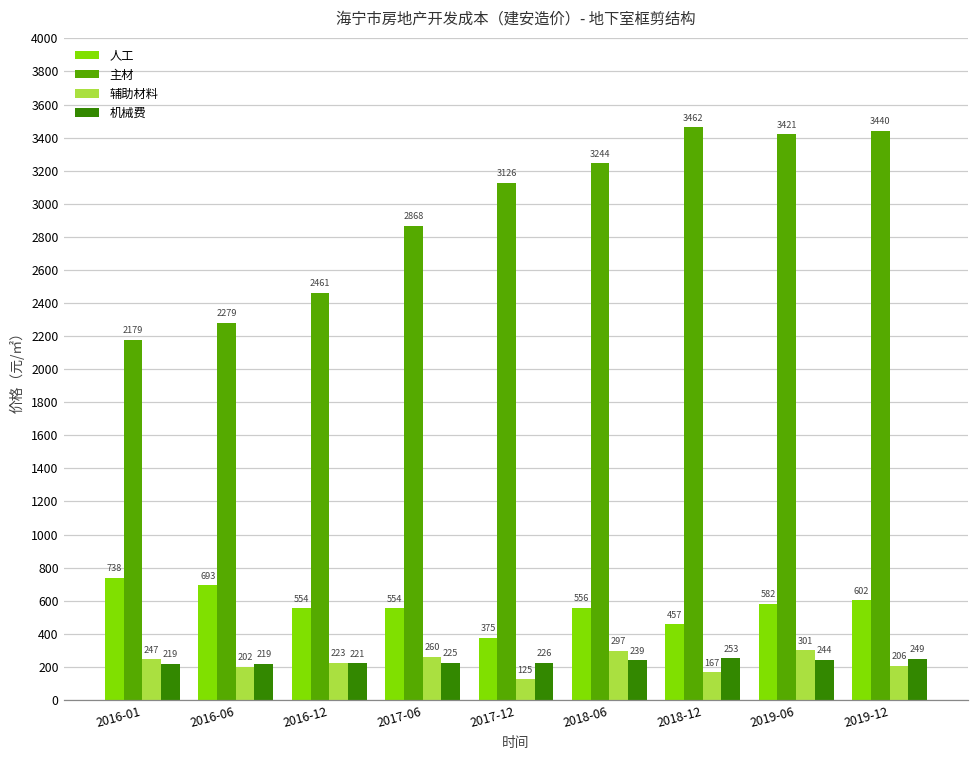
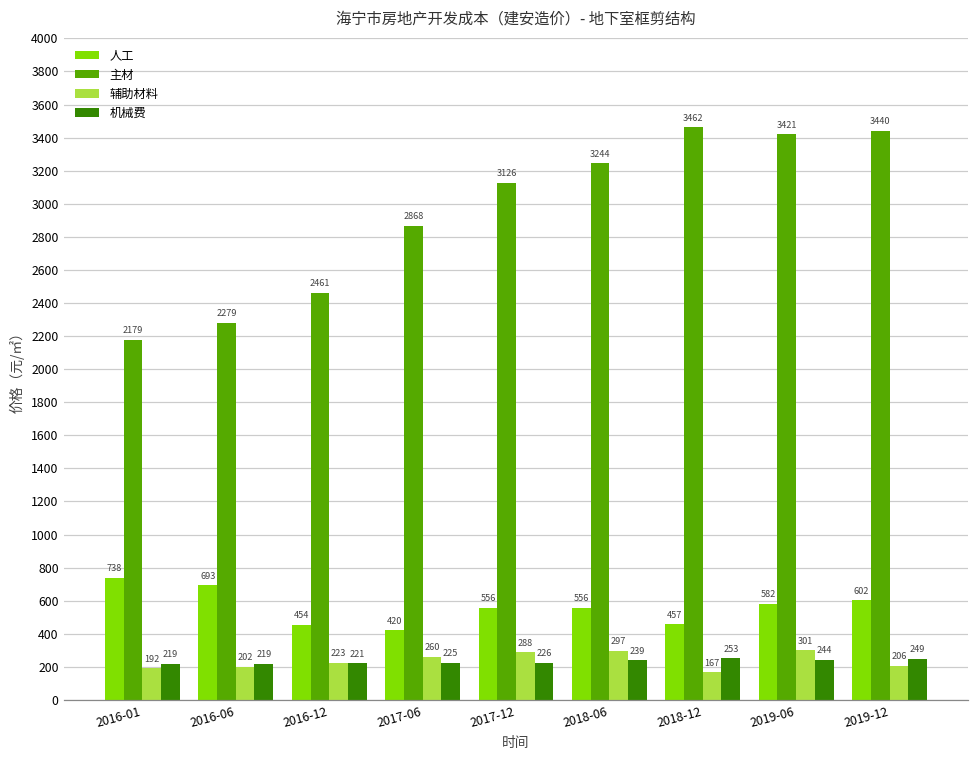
辅助材料, 2016-01: 247 -> 192
人工, 2016-12: 554 -> 454
人工, 2017-06: 554 -> 420
人工, 2017-12: 375 -> 556
辅助材料, 2017-12: 125 -> 288
